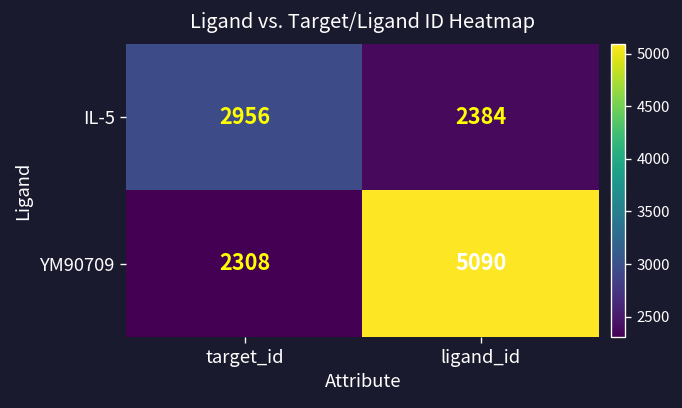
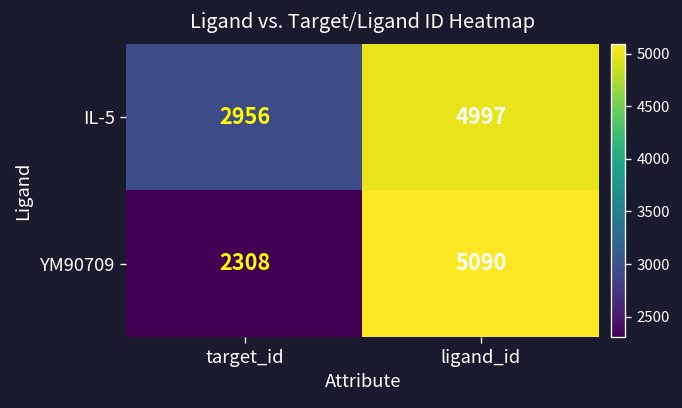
IL-5, ligand_id: 2384 -> 4997
